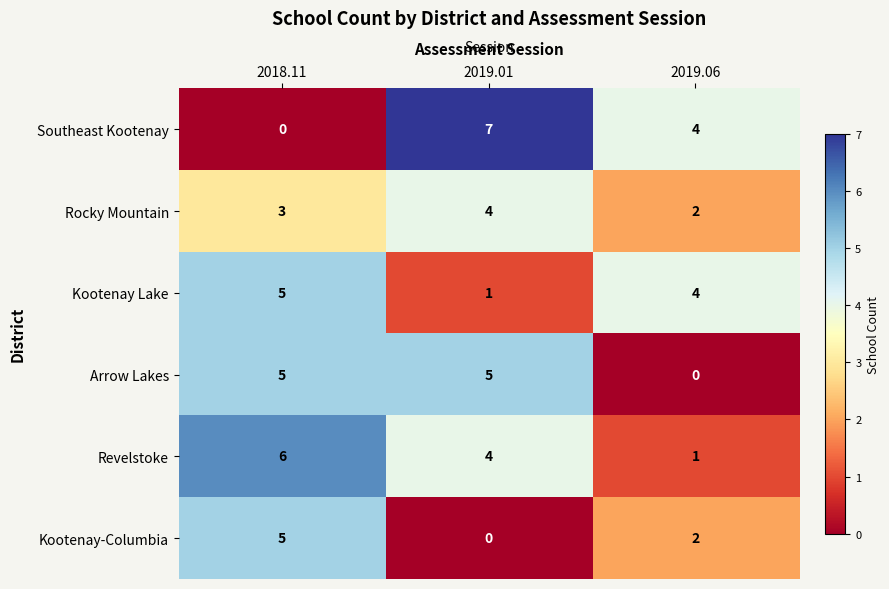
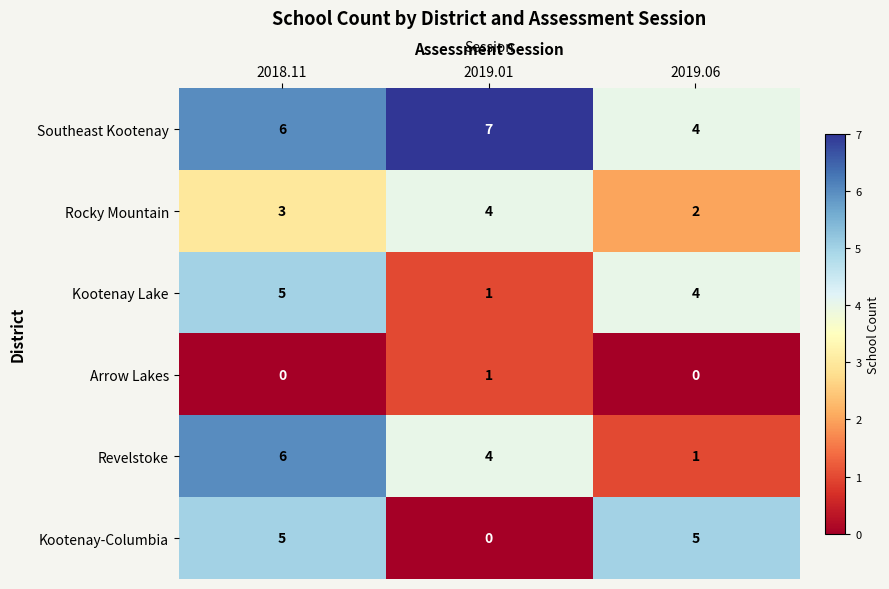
Southeast Kootenay, 2018.11: 0 -> 6
Arrow Lakes, 2018.11: 5 -> 0
Arrow Lakes, 2019.01: 5 -> 1
Kootenay-Columbia, 2019.06: 2 -> 5
